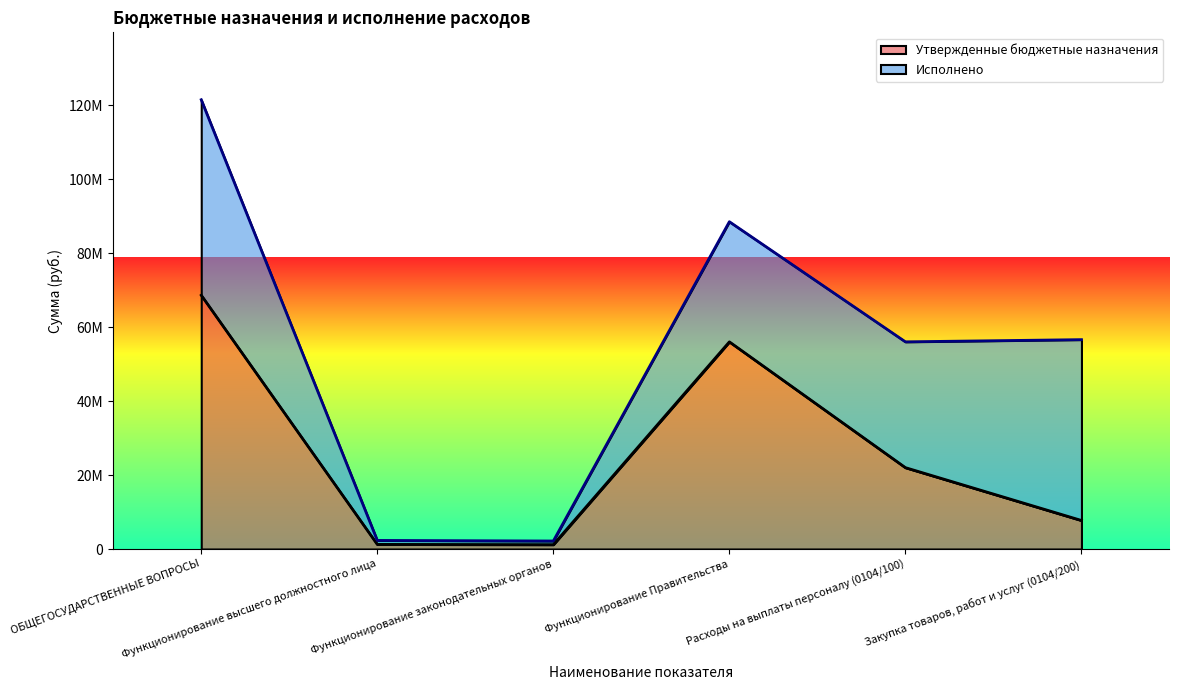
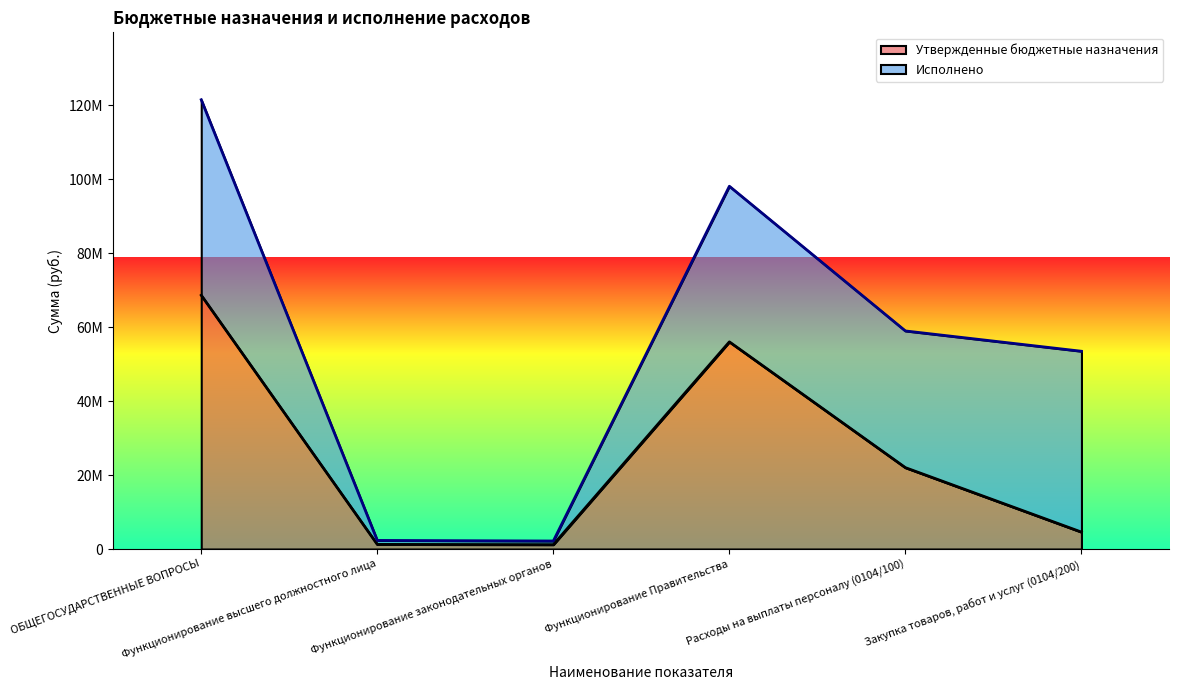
Исполнено, Функционирование Правительства: 32000000 -> 42000000
Исполнено, Расходы на выплаты персоналу (0104/100): 34000000 -> 37000000
Утвержденные бюджетные назначения, Закупка товаров, работ и услуг (0104/200): 8000000 -> 5000000
